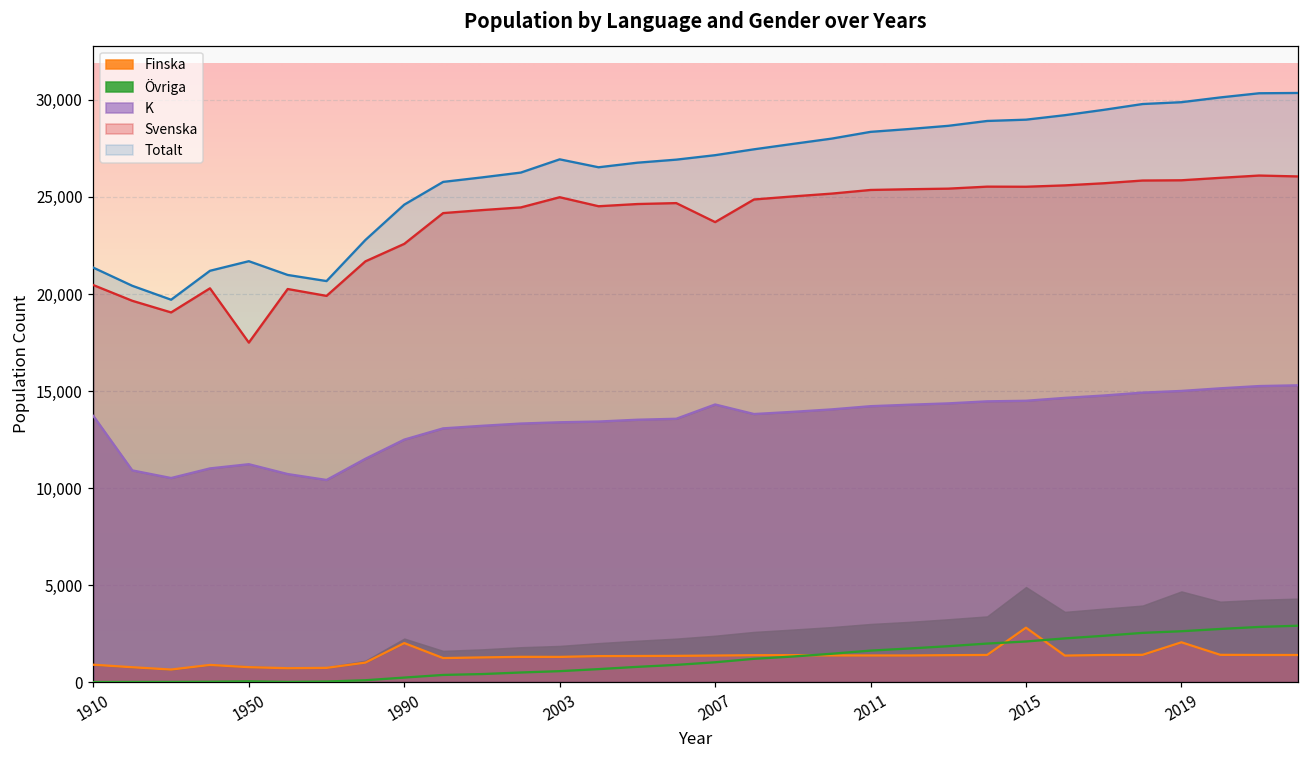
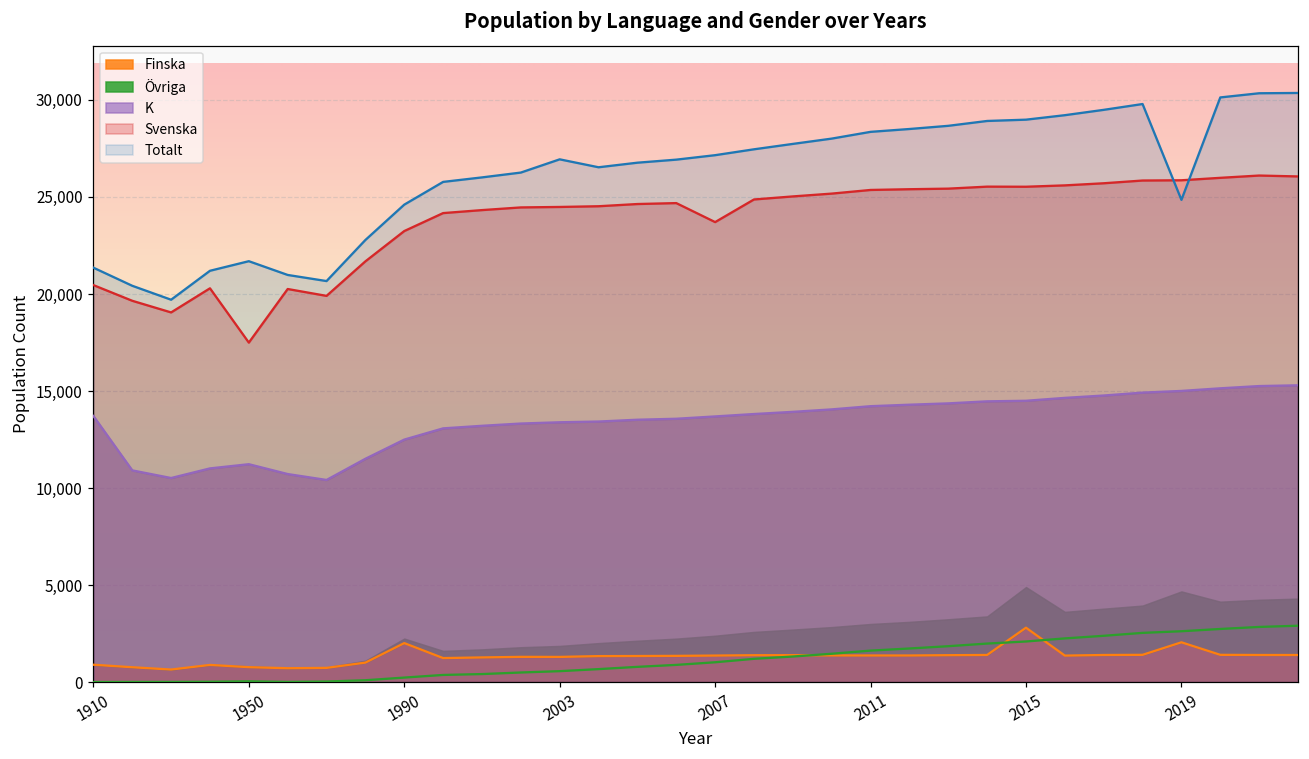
Svenska, 1990: 22,600 -> 23,200
Svenska, 2003: 25,000 -> 24,500
K, 2007: 14,300 -> 13,700
Totalt, 2019: 29,900 -> 24,900
